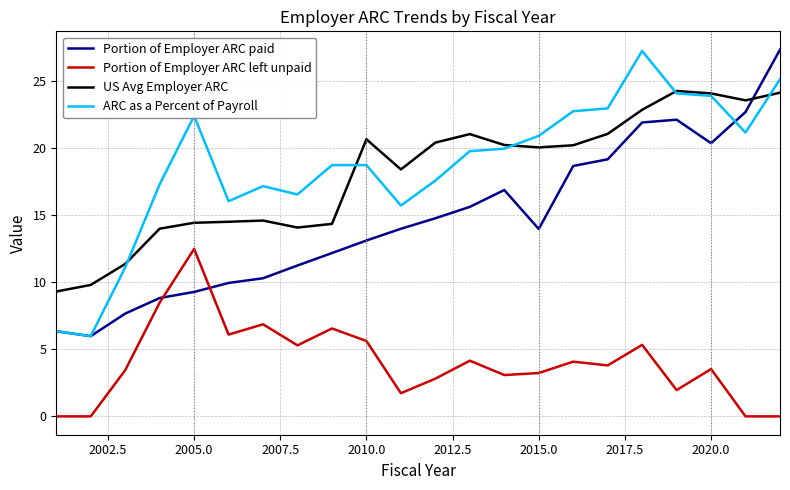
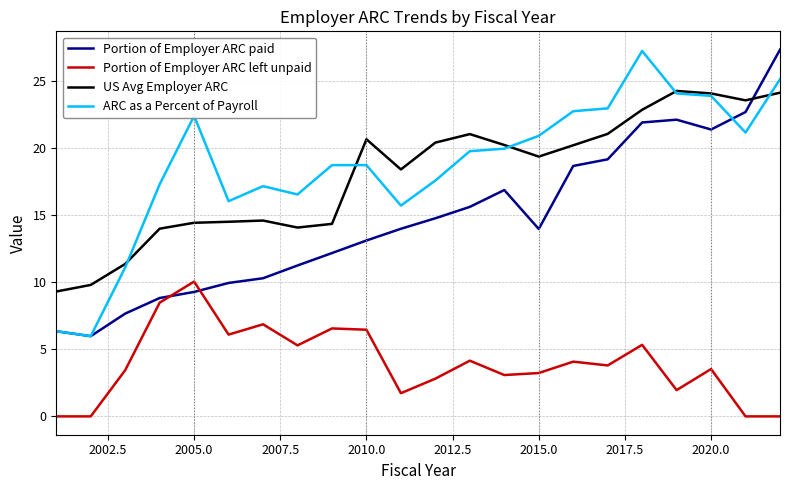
Portion of Employer ARC left unpaid, 2005.0: 12.5 -> 10.1
Portion of Employer ARC left unpaid, 2010.0: 5.6 -> 6.5
US Avg Employer ARC, 2015.0: 20.1 -> 19.4
Portion of Employer ARC paid, 2020.0: 20.4 -> 21.4
